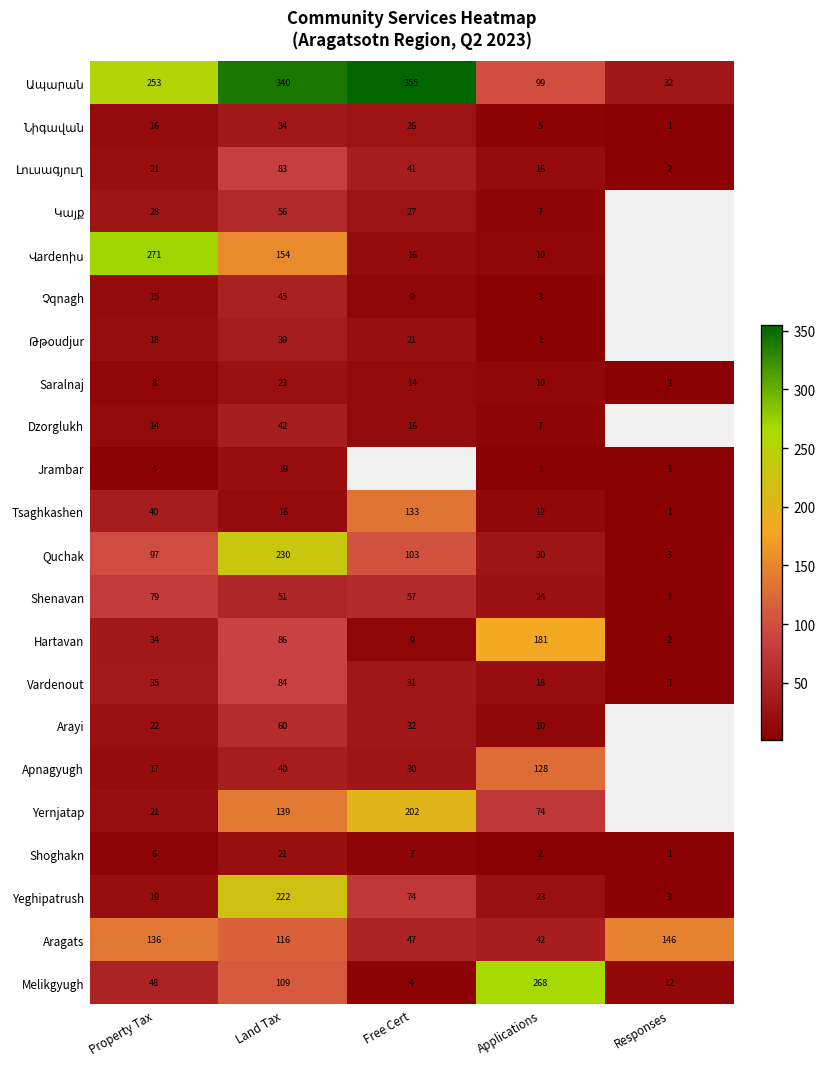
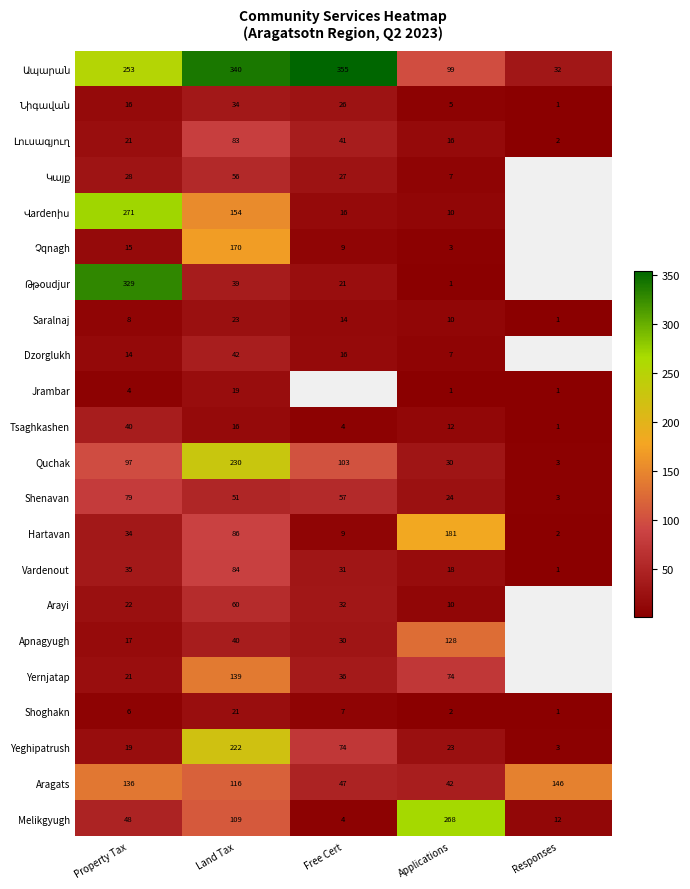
Չqnagh, Land Tax: 45 -> 170
Թթoudjur, Property Tax: 18 -> 329
Tsaghkashen, Free Cert: 133 -> 4
Yernjatap, Free Cert: 202 -> 36
